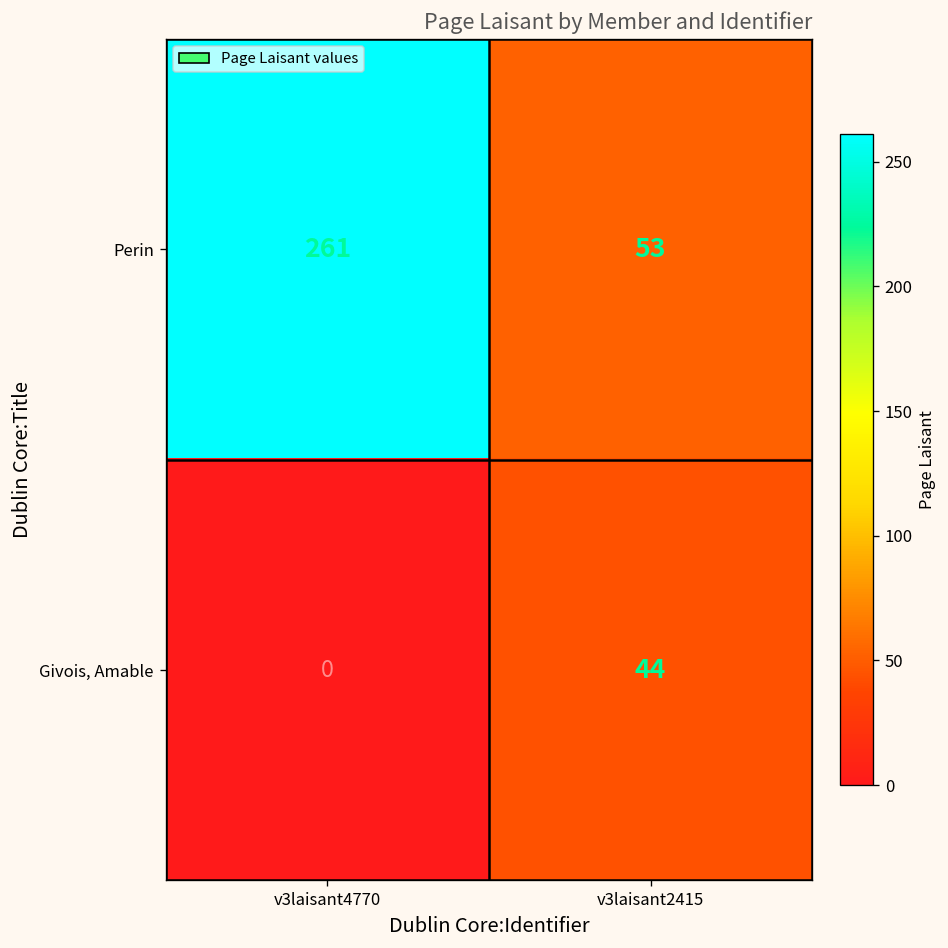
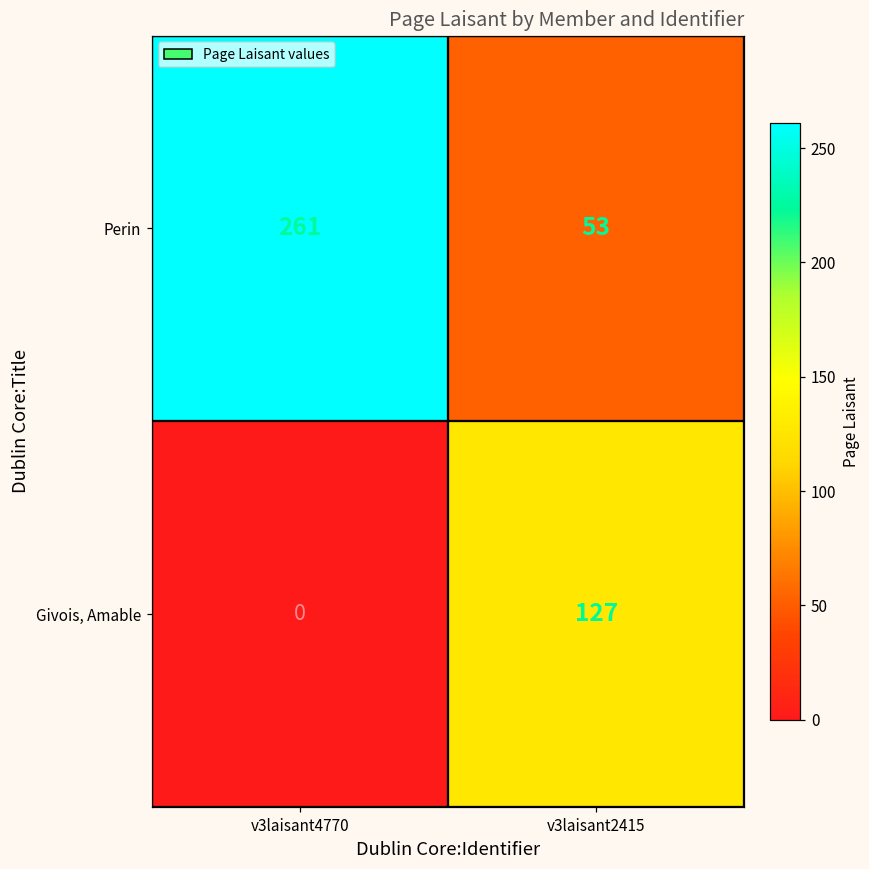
Givois, Amable, v3laisant2415: 44 -> 127
